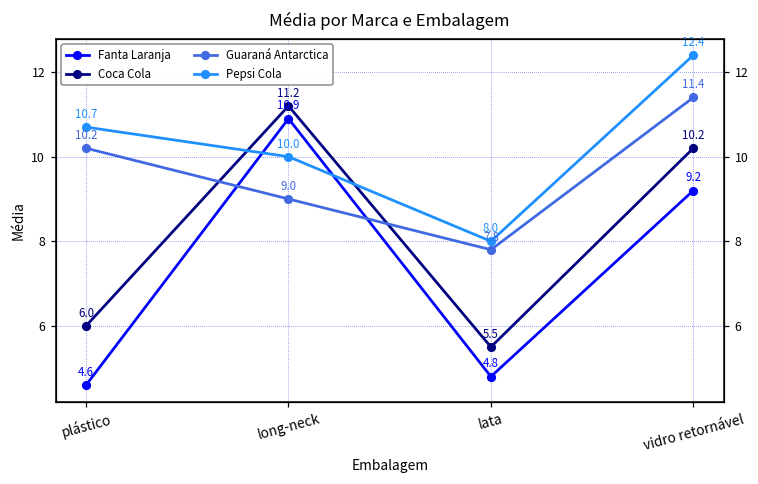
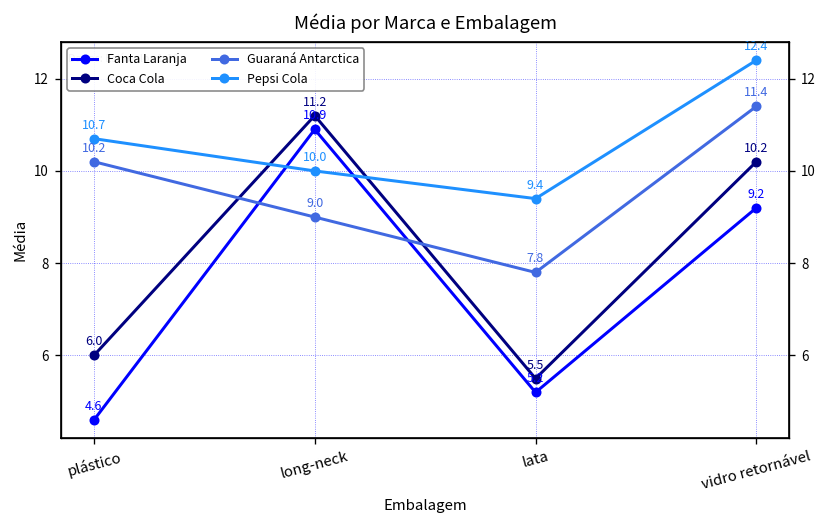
Fanta Laranja, lata: 4.8 -> 5.2
Pepsi Cola, lata: 8.0 -> 9.4
